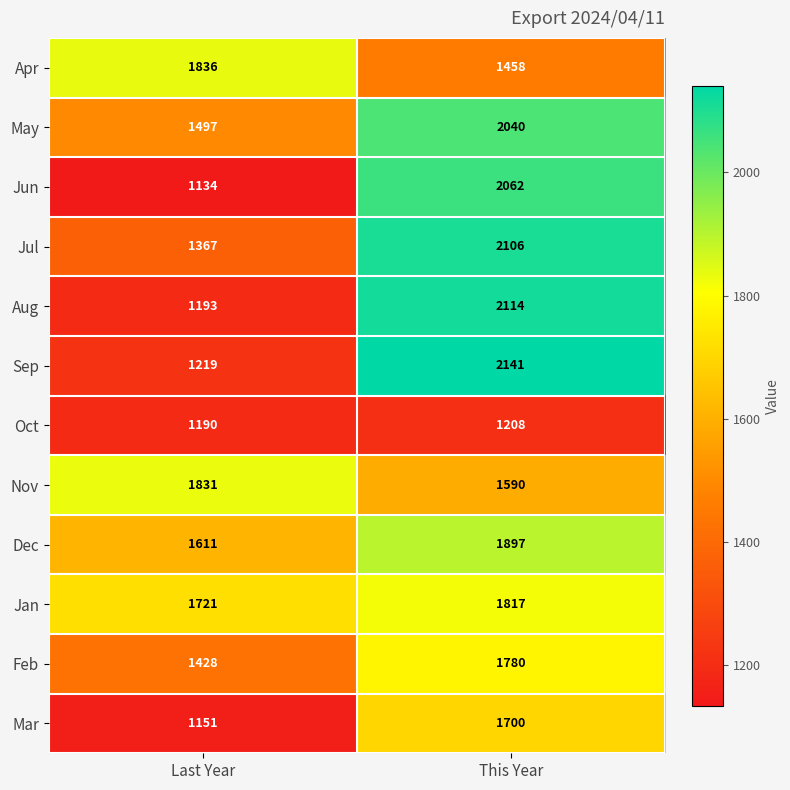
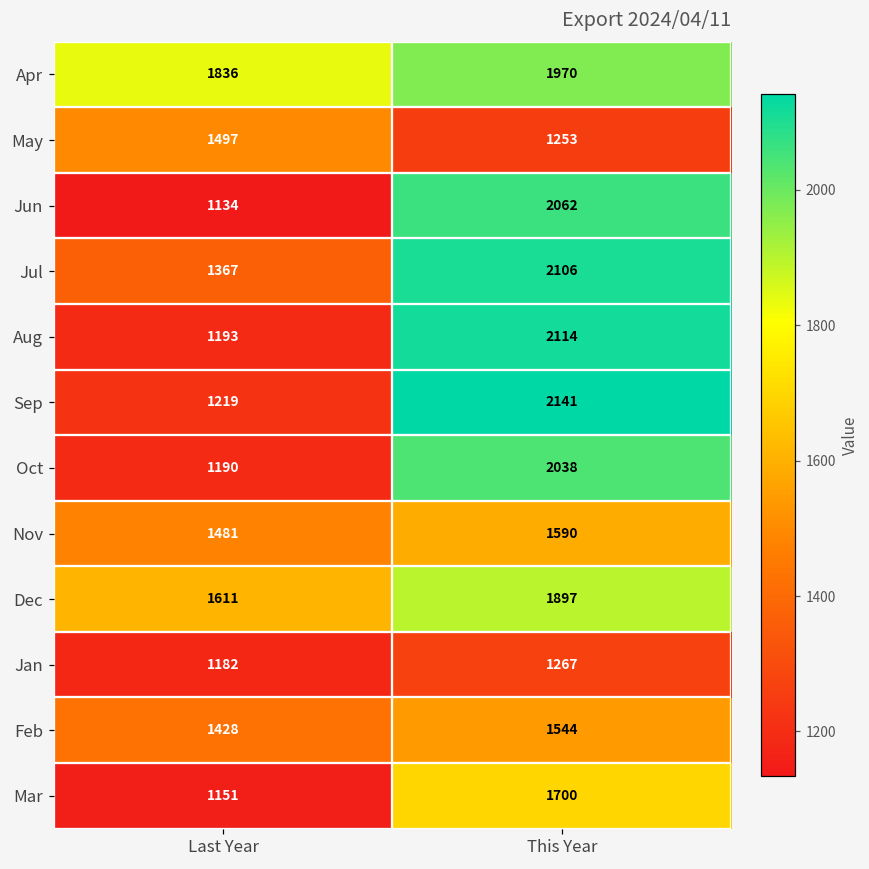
Apr, This Year: 1458 -> 1970
May, This Year: 2040 -> 1253
Oct, This Year: 1208 -> 2038
Nov, Last Year: 1831 -> 1481
Jan, Last Year: 1721 -> 1182
Jan, This Year: 1817 -> 1267
Feb, This Year: 1780 -> 1544
